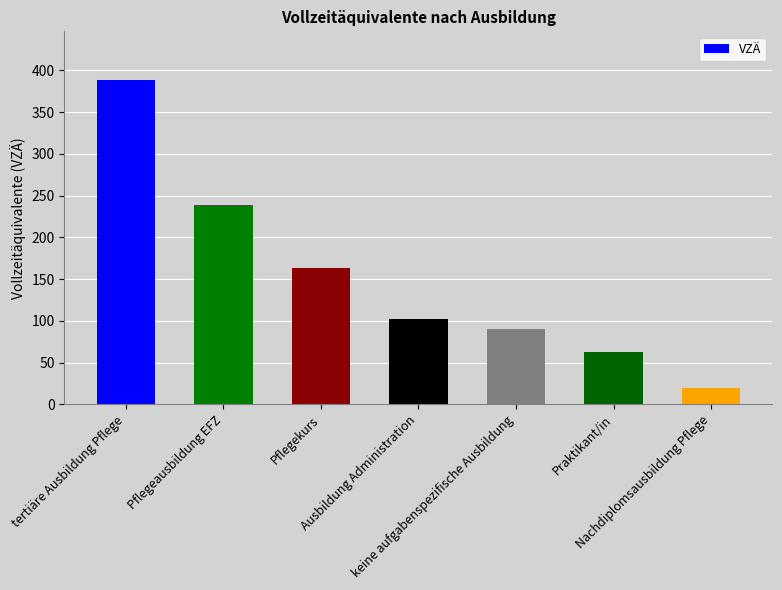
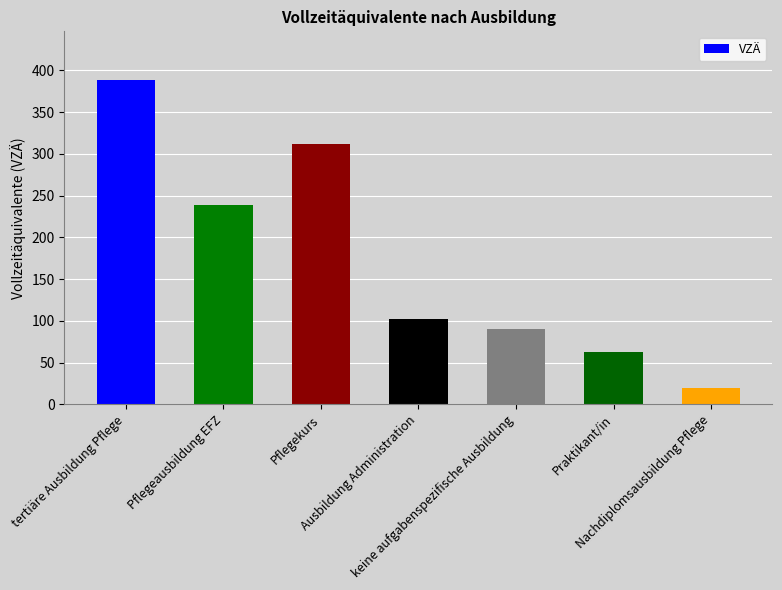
Pflegekurs: 160 -> 310
